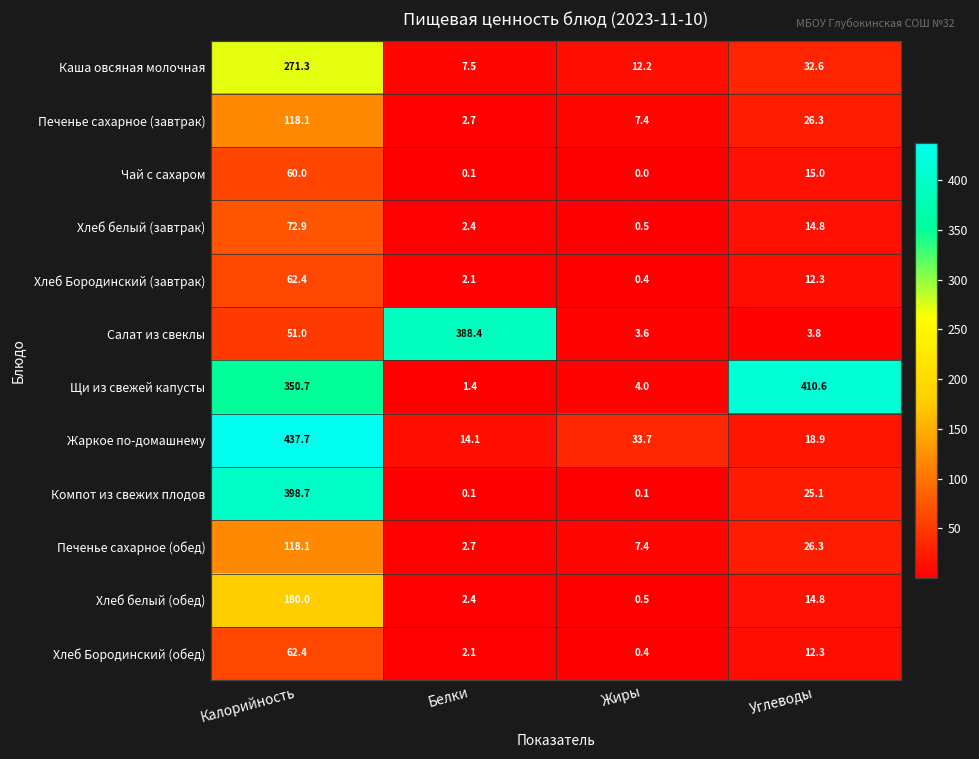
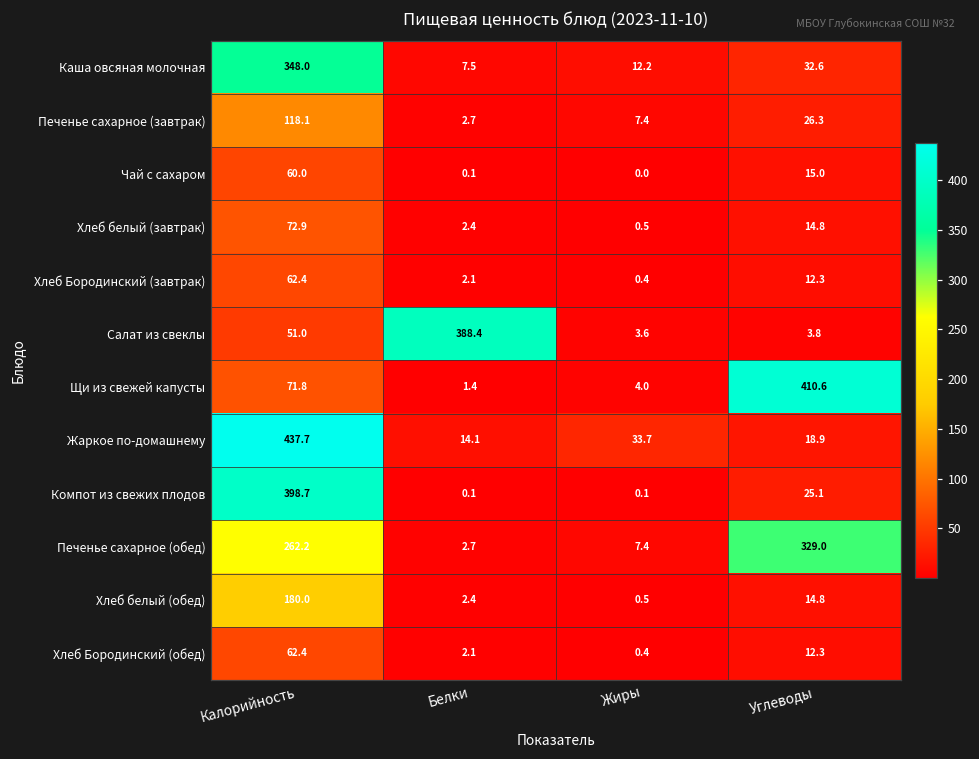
Каша овсяная молочная, Калорийность: 271.3 -> 348.0
Щи из свежей капусты, Калорийность: 350.7 -> 71.8
Печенье сахарное (обед), Калорийность: 118.1 -> 262.2
Печенье сахарное (обед), Углеводы: 26.3 -> 329.0
